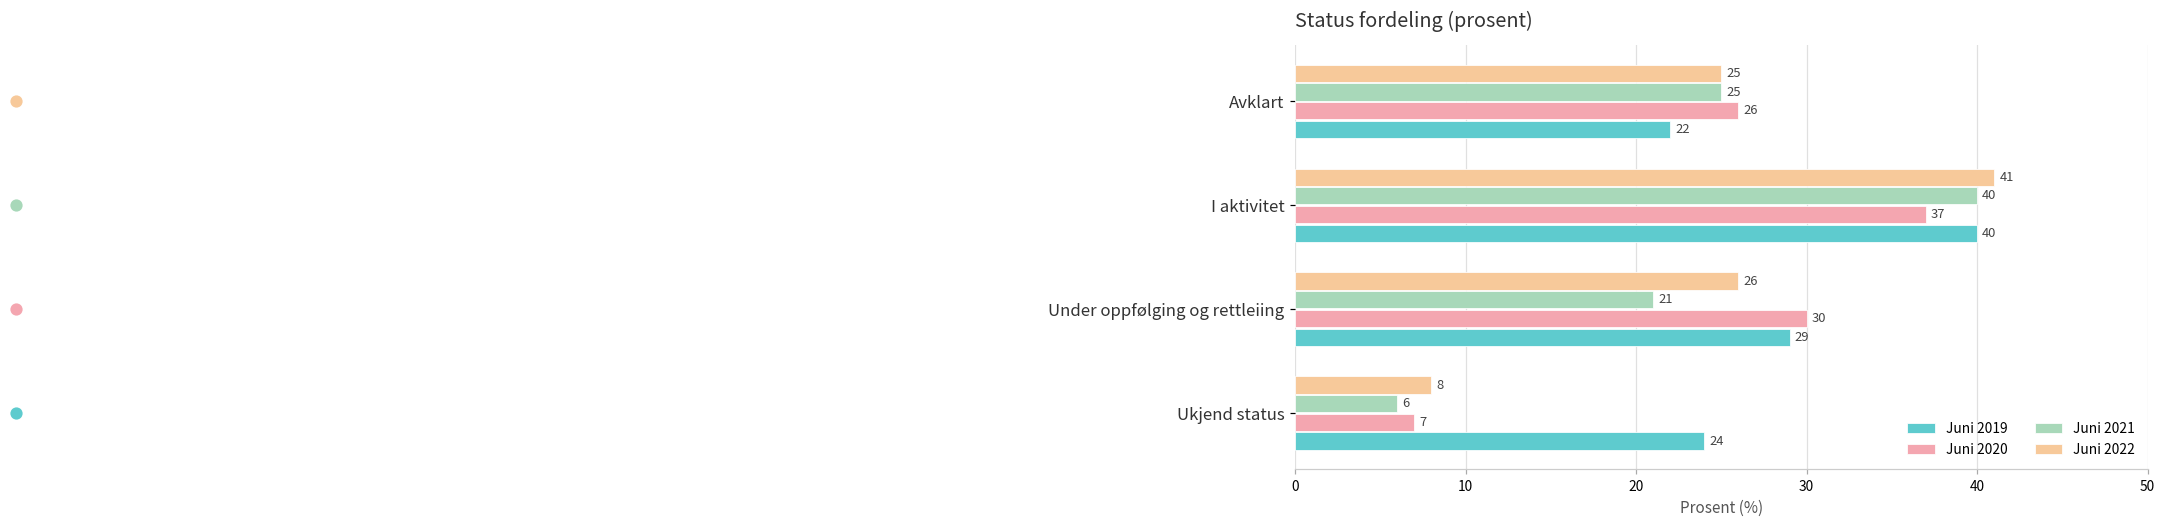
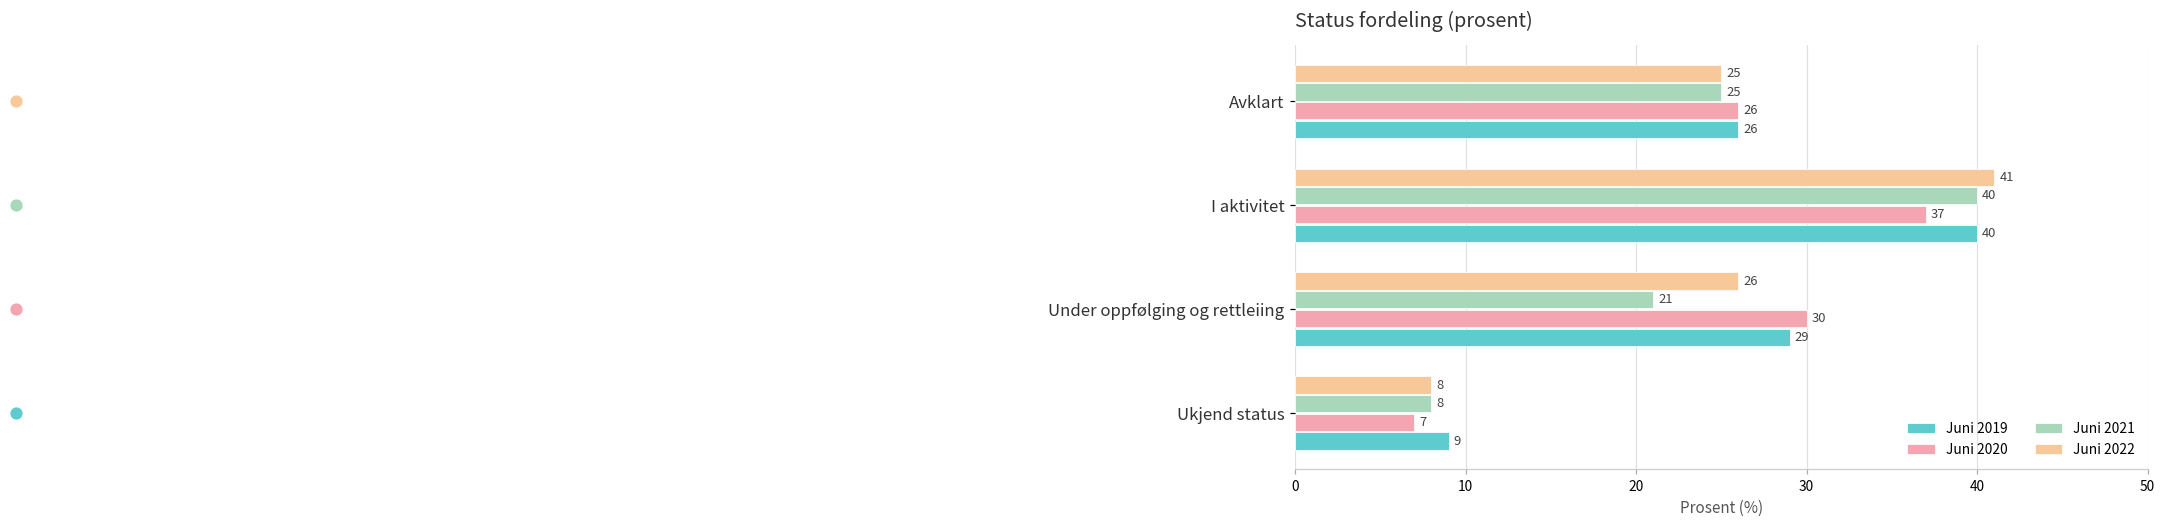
Juni 2019, Avklart: 22 -> 26
Juni 2021, Ukjend status: 6 -> 8
Juni 2019, Ukjend status: 24 -> 9
